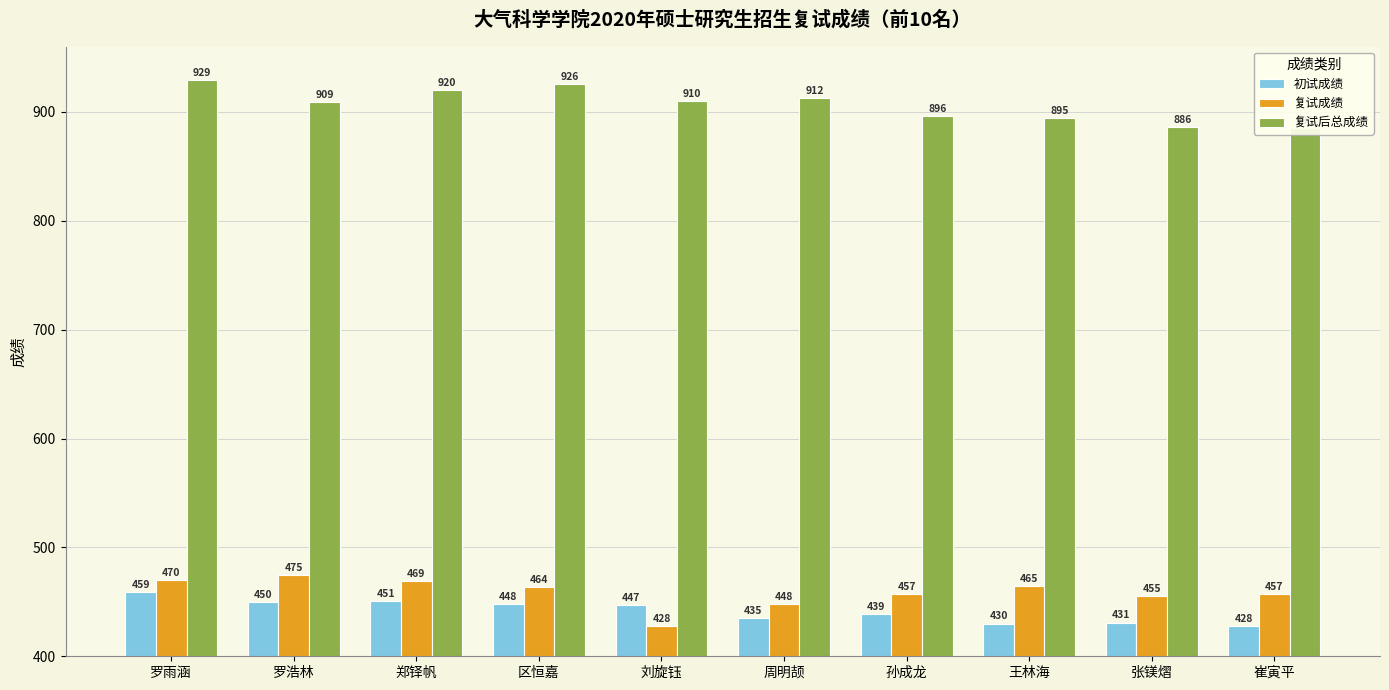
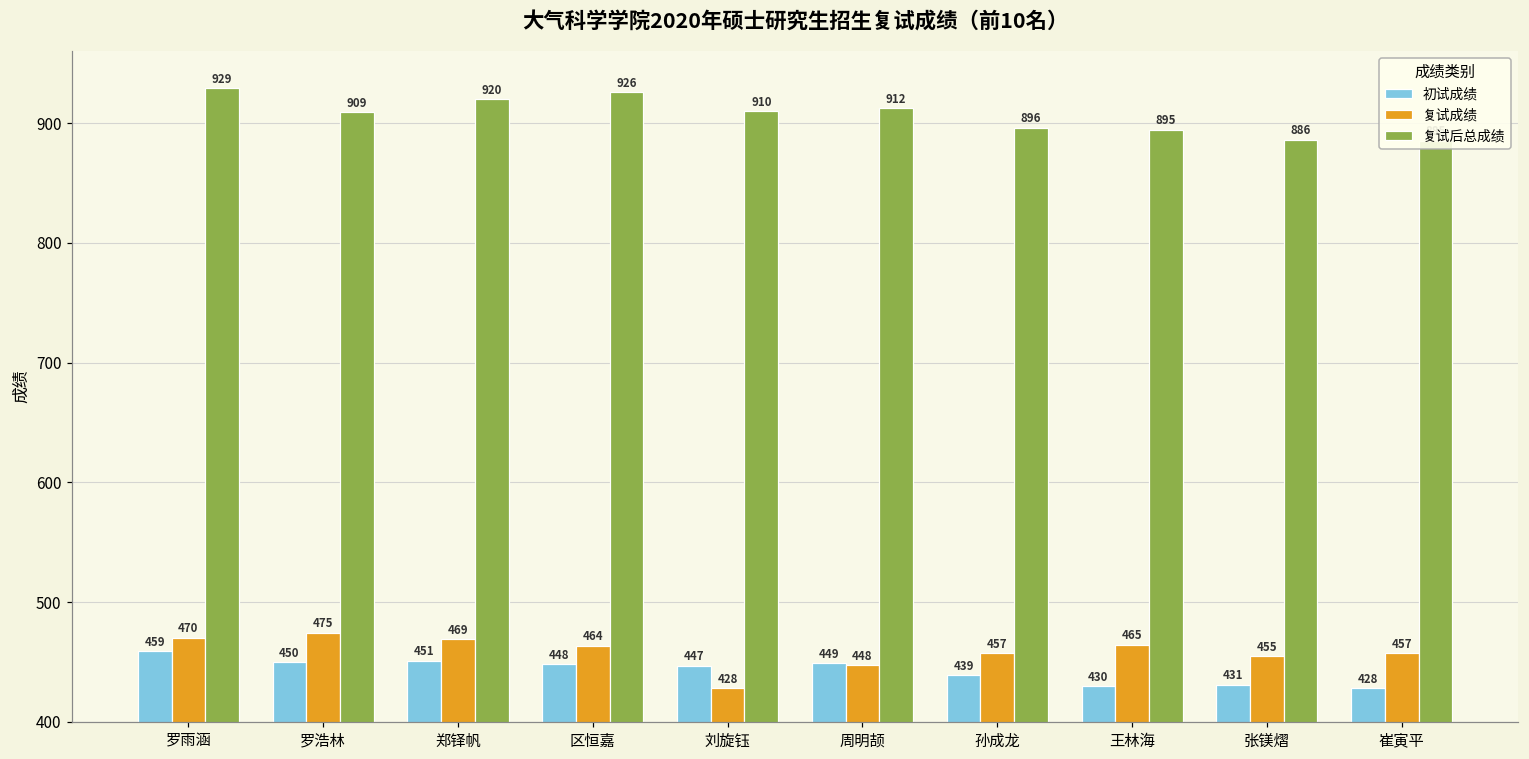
初试成绩, 周明颉: 435 -> 449
